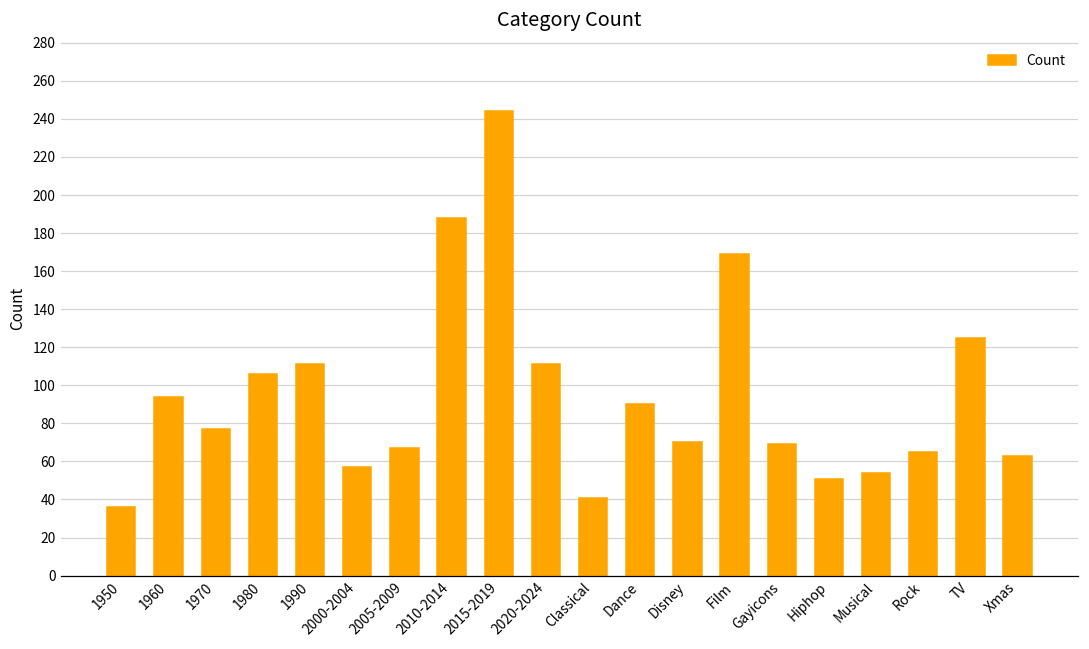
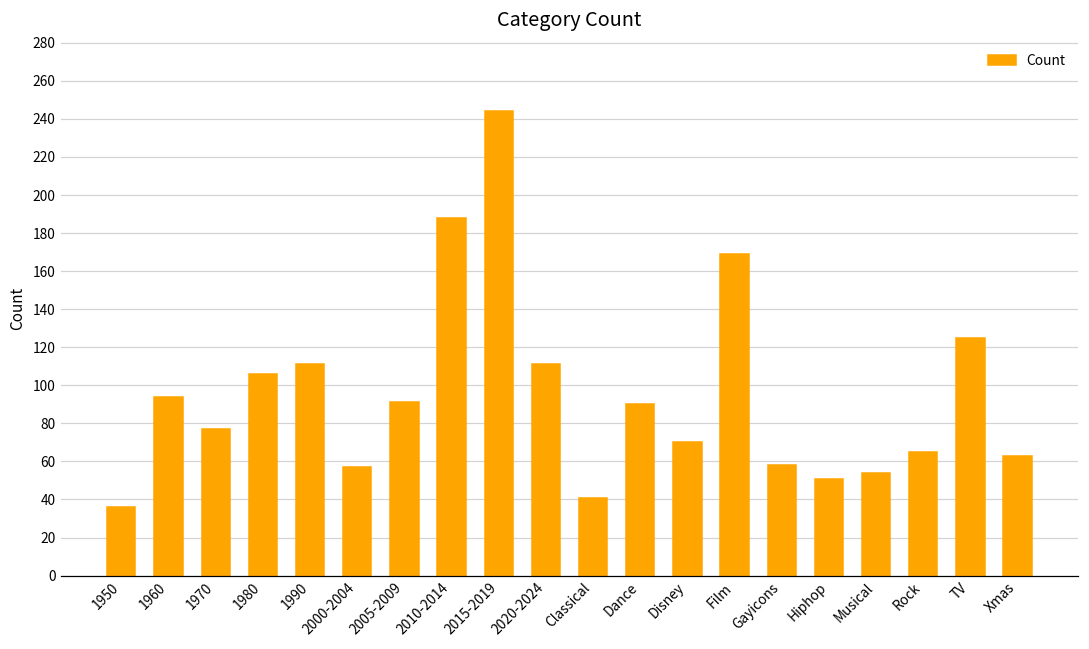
2005-2009: 67 -> 91
Gayicons: 69 -> 58
